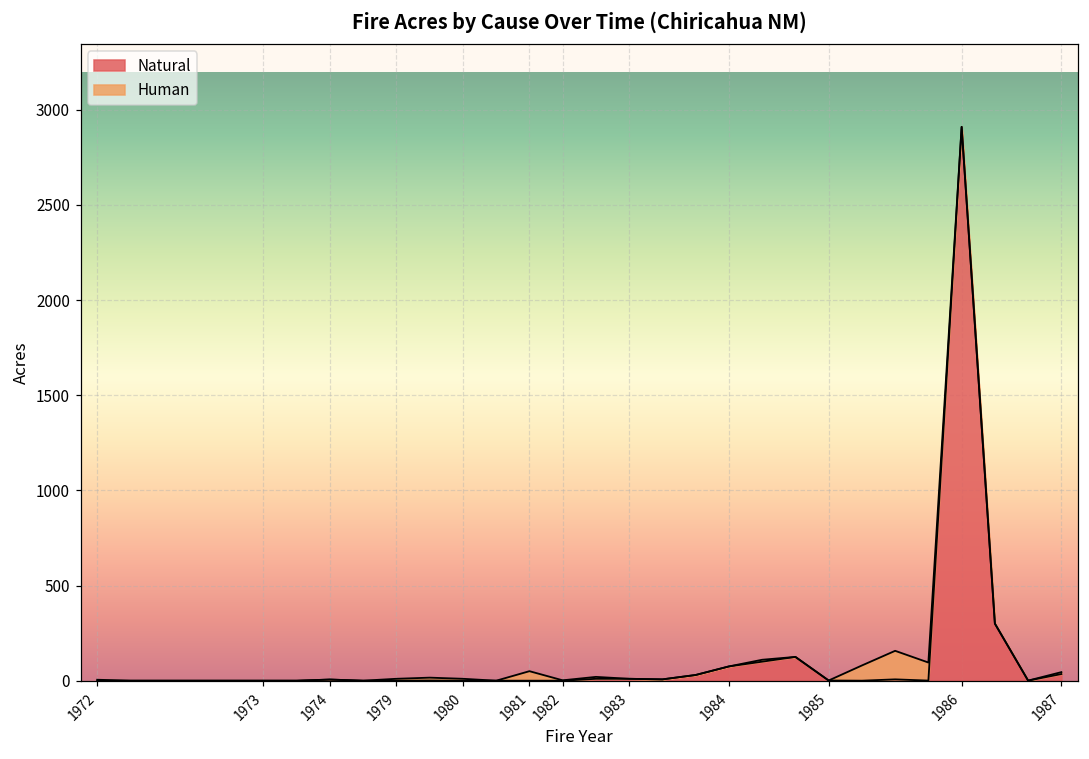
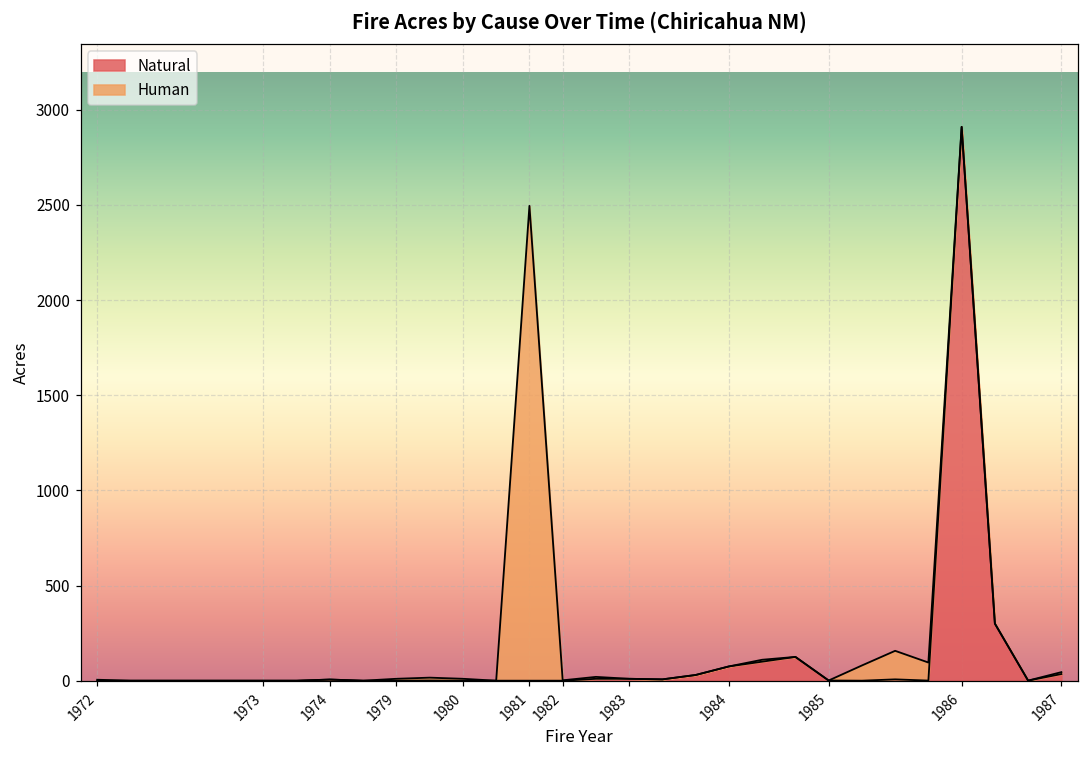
Human, 1981: 50 -> 2500
